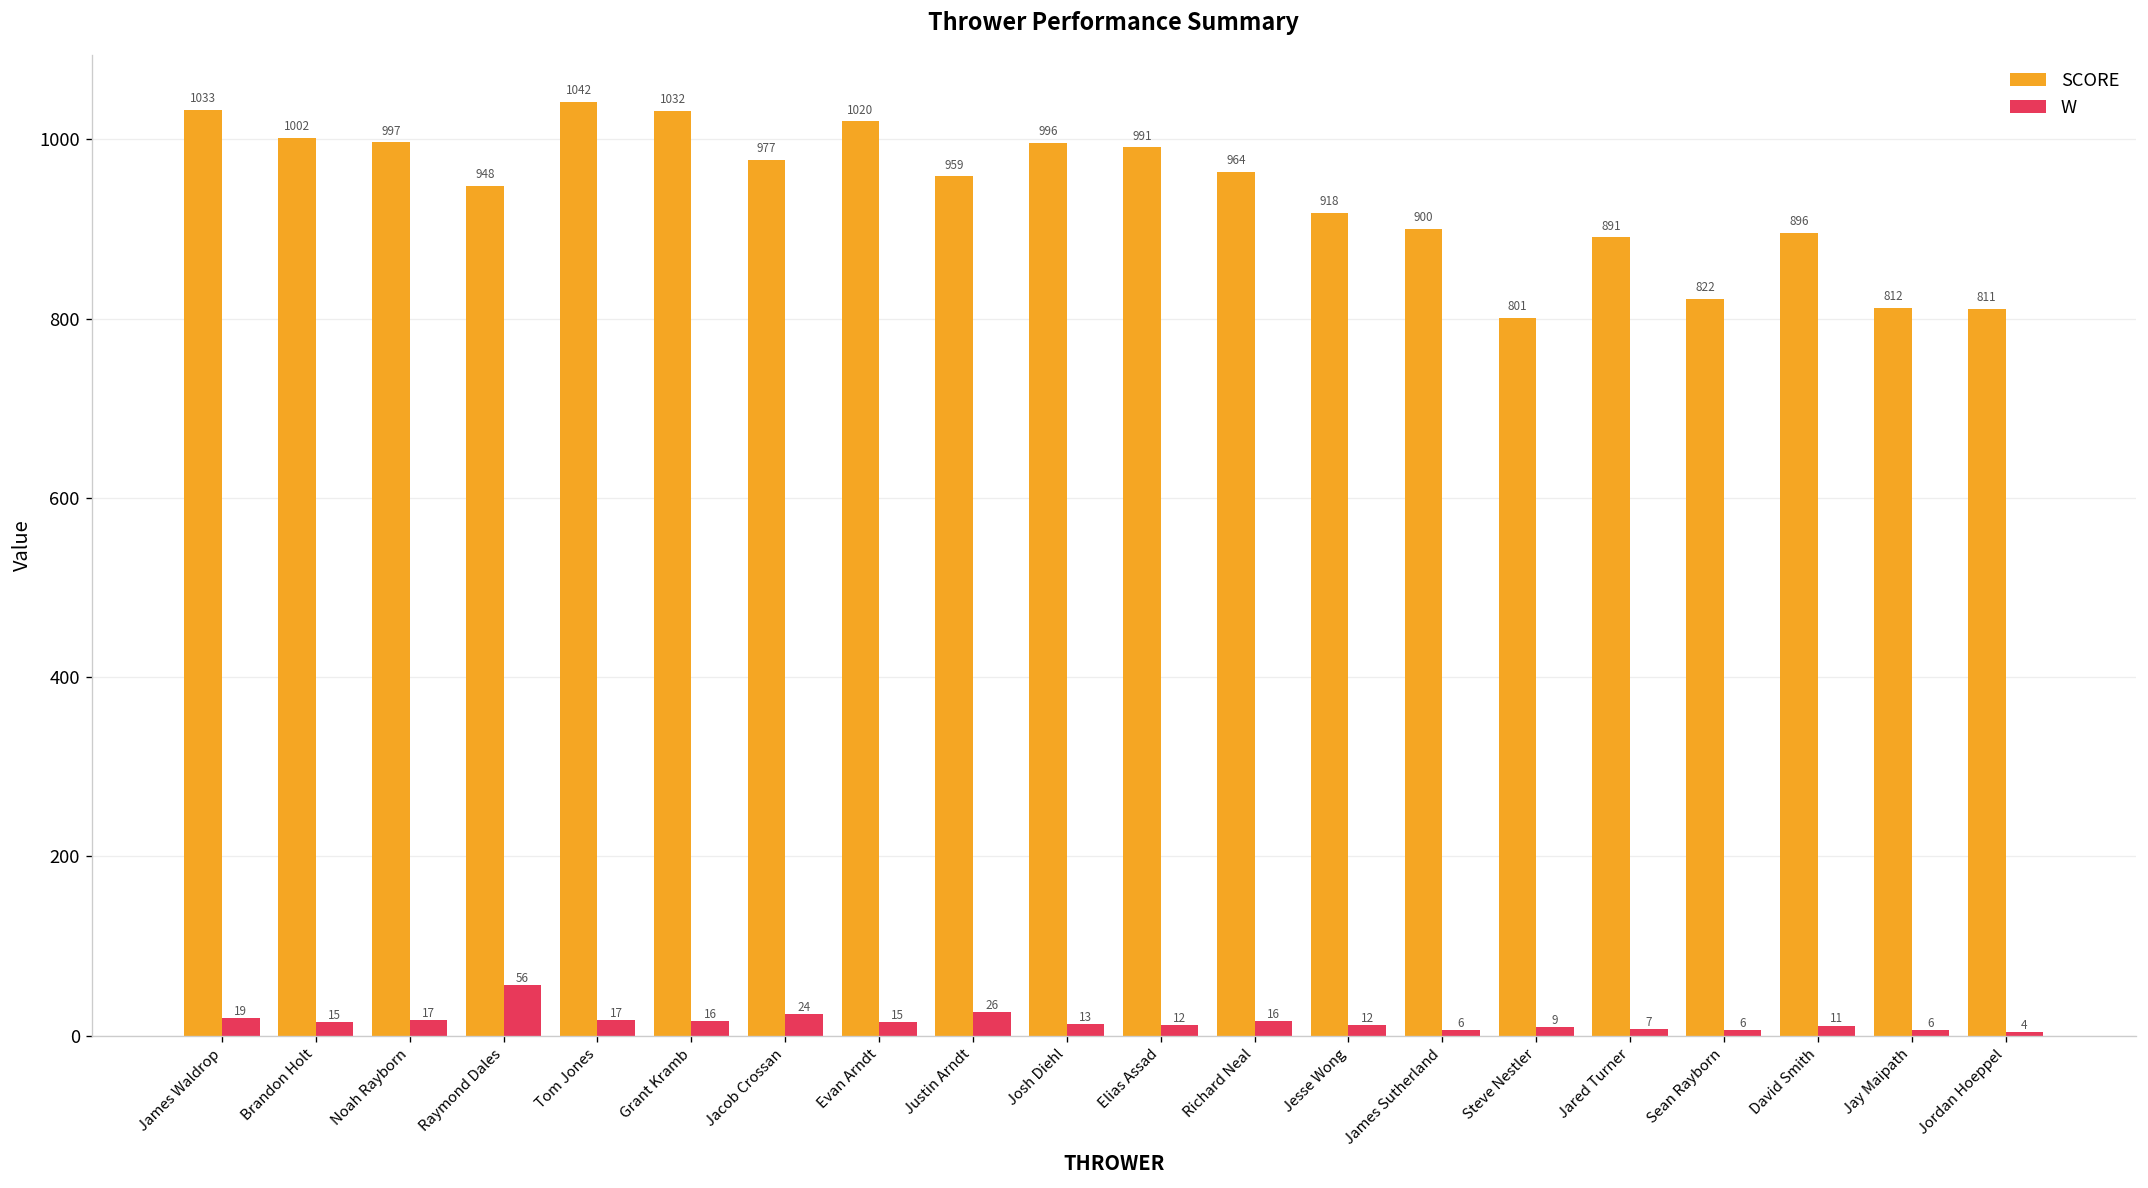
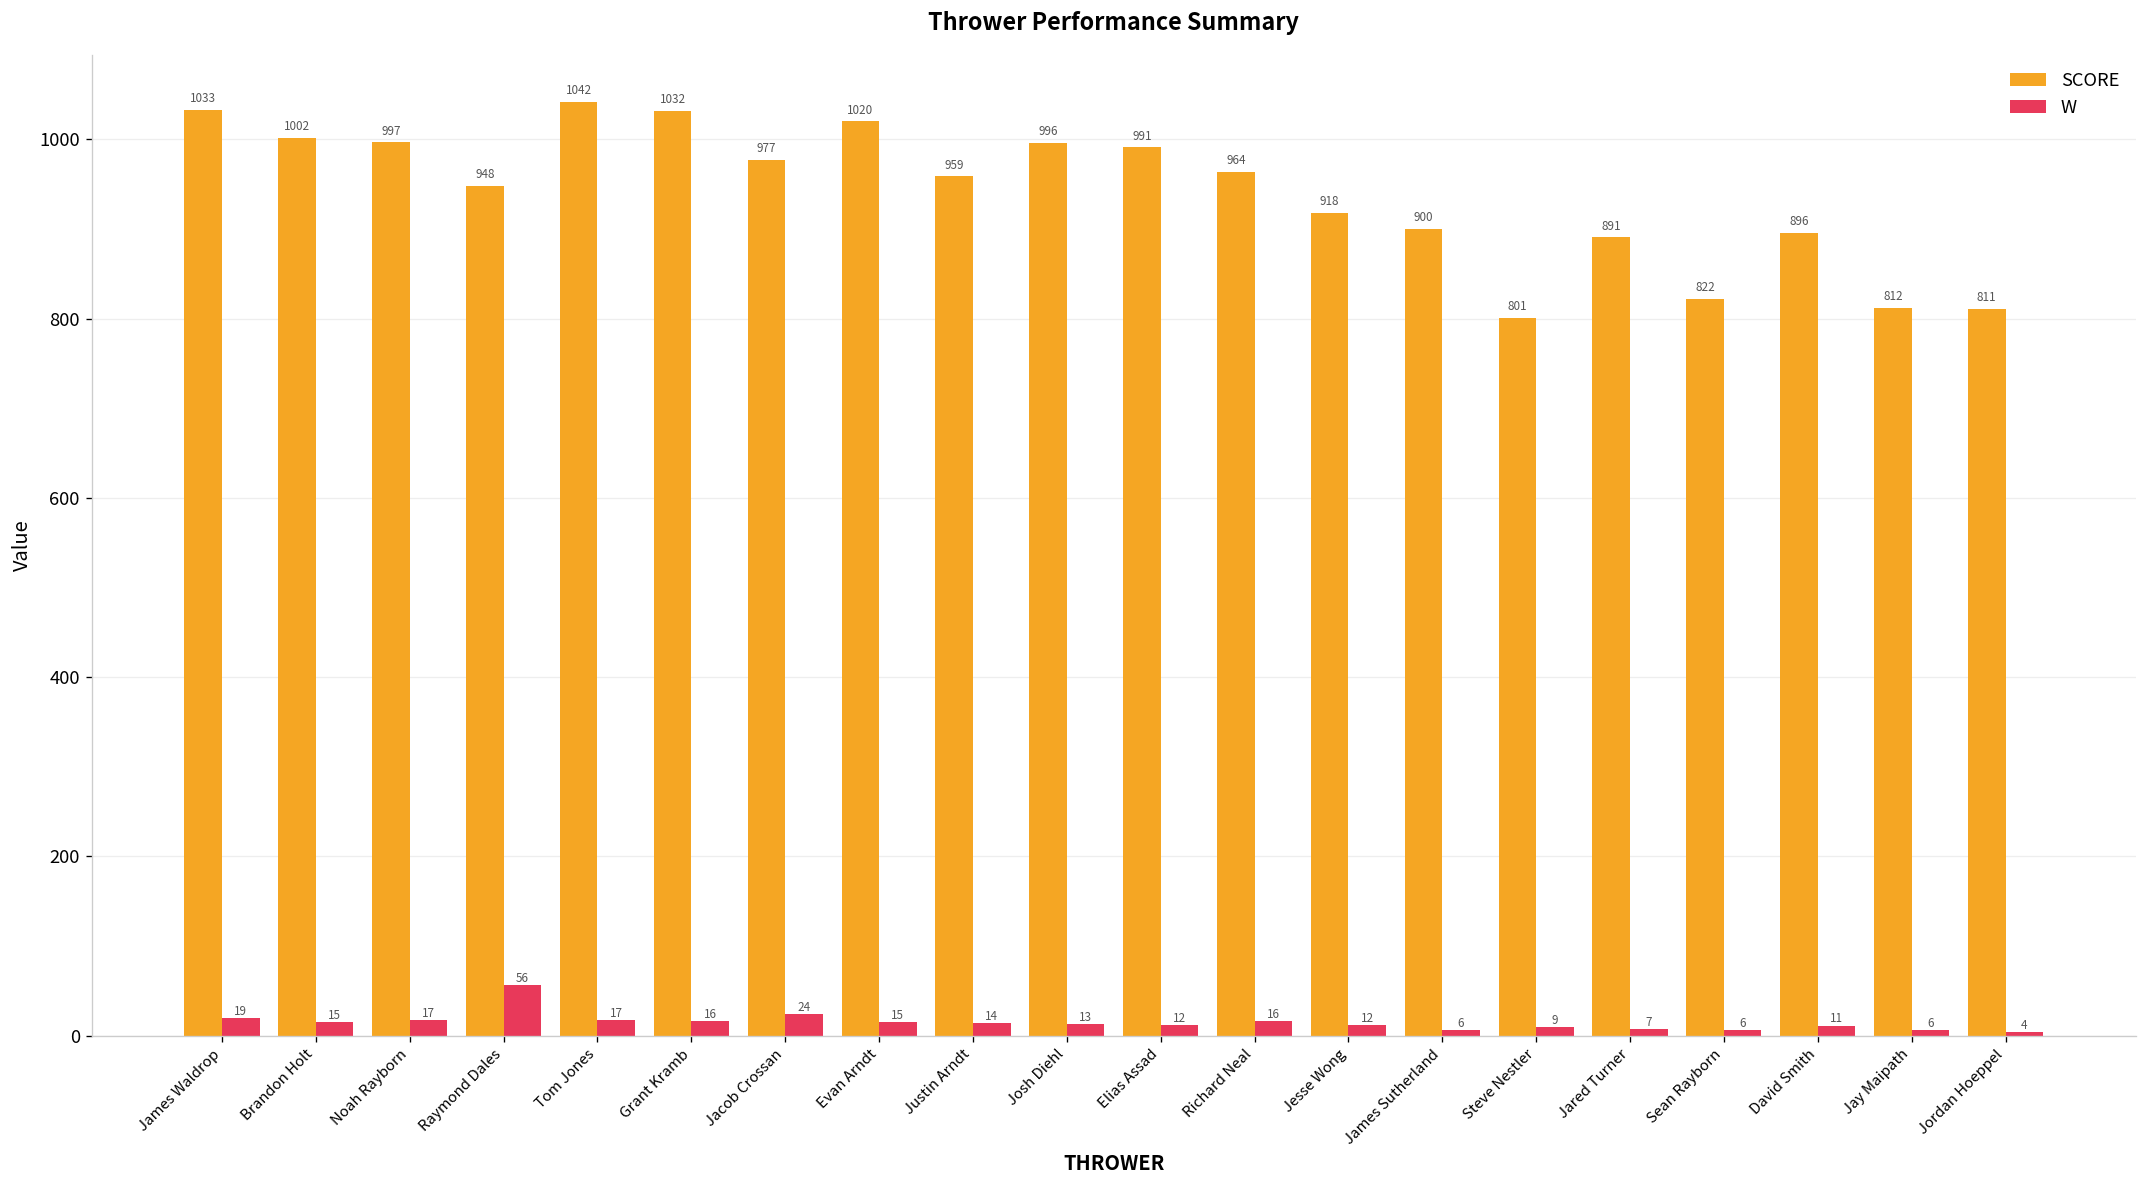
W, Justin Arndt: 26 -> 14
